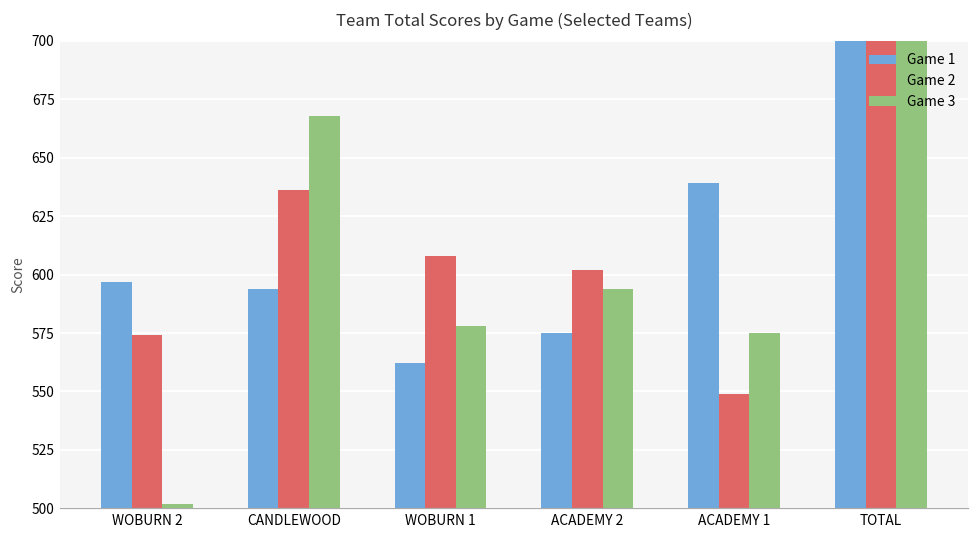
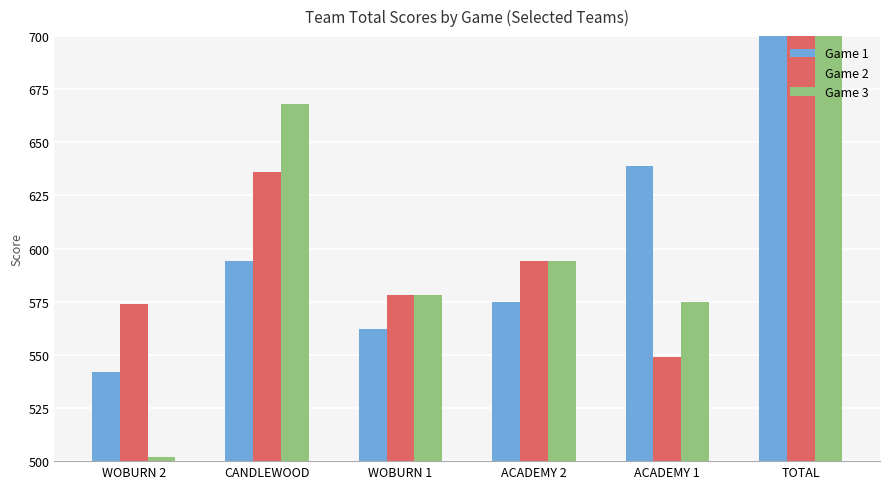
Game 1, WOBURN 2: 597 -> 542
Game 2, WOBURN 1: 608 -> 578
Game 2, ACADEMY 2: 602 -> 594
